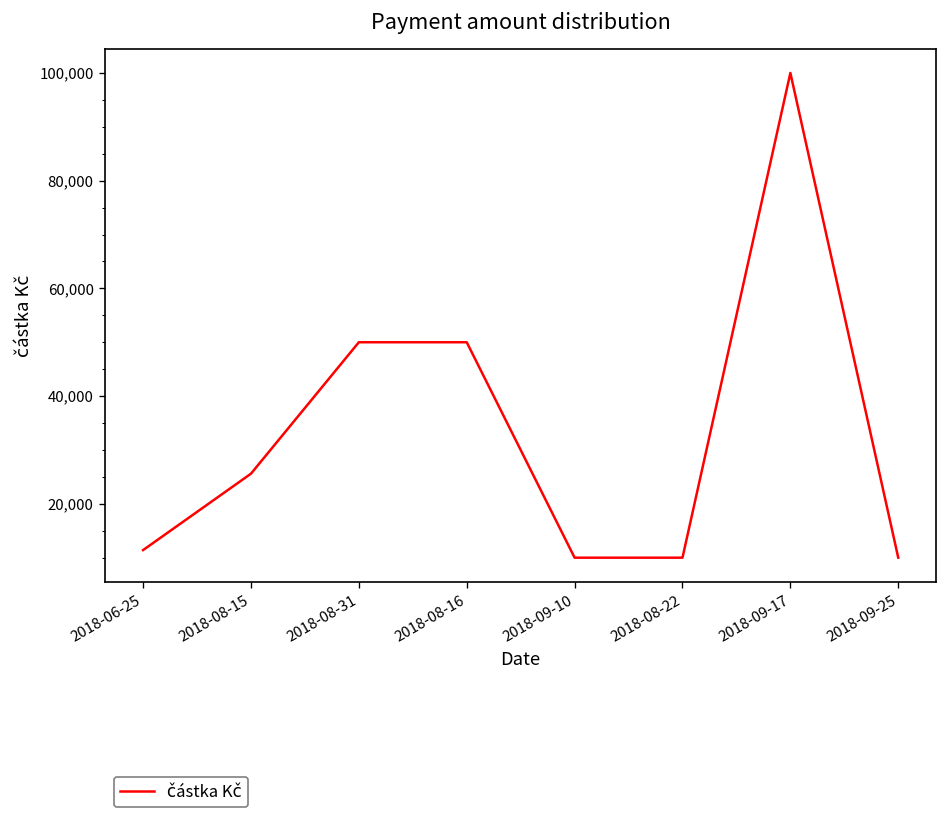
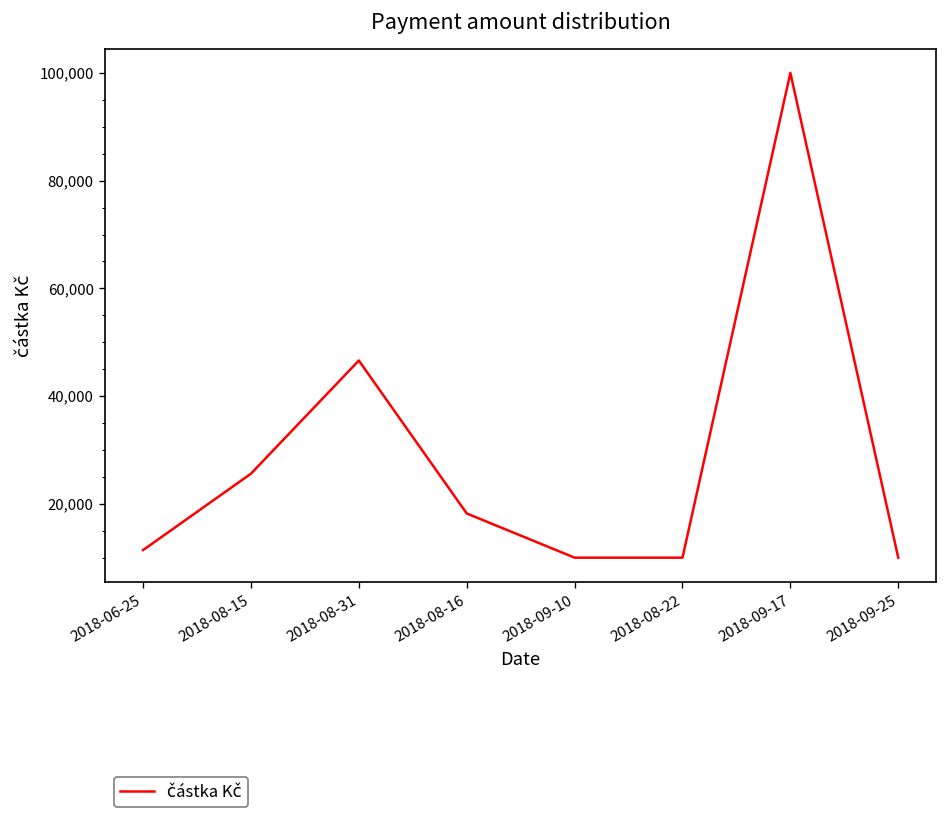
2018-08-31: 50,000 -> 47,000
2018-08-16: 50,000 -> 18,000
